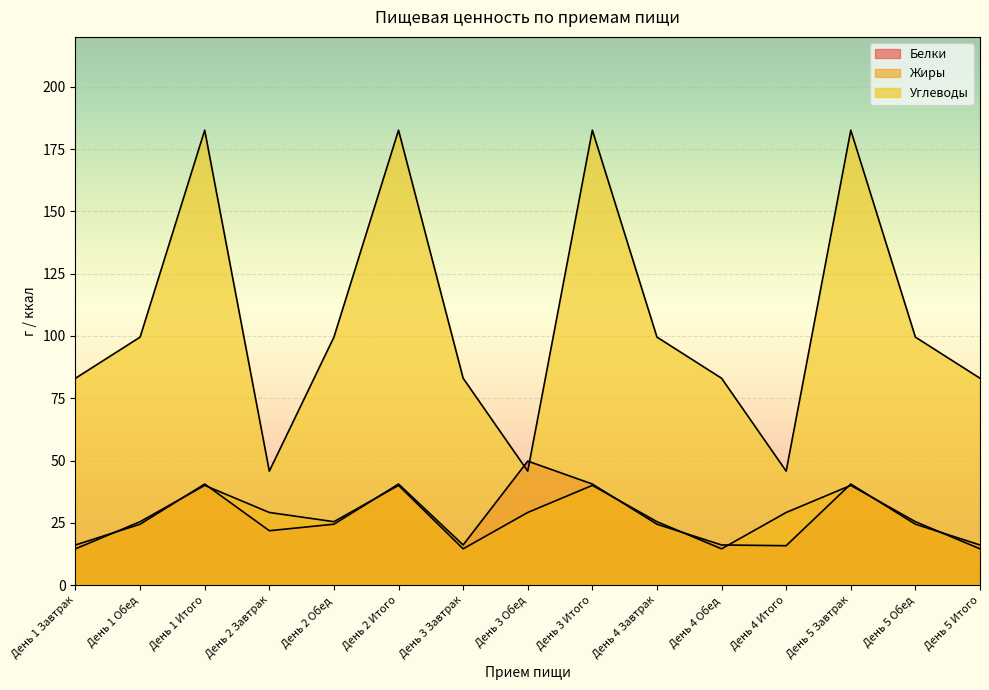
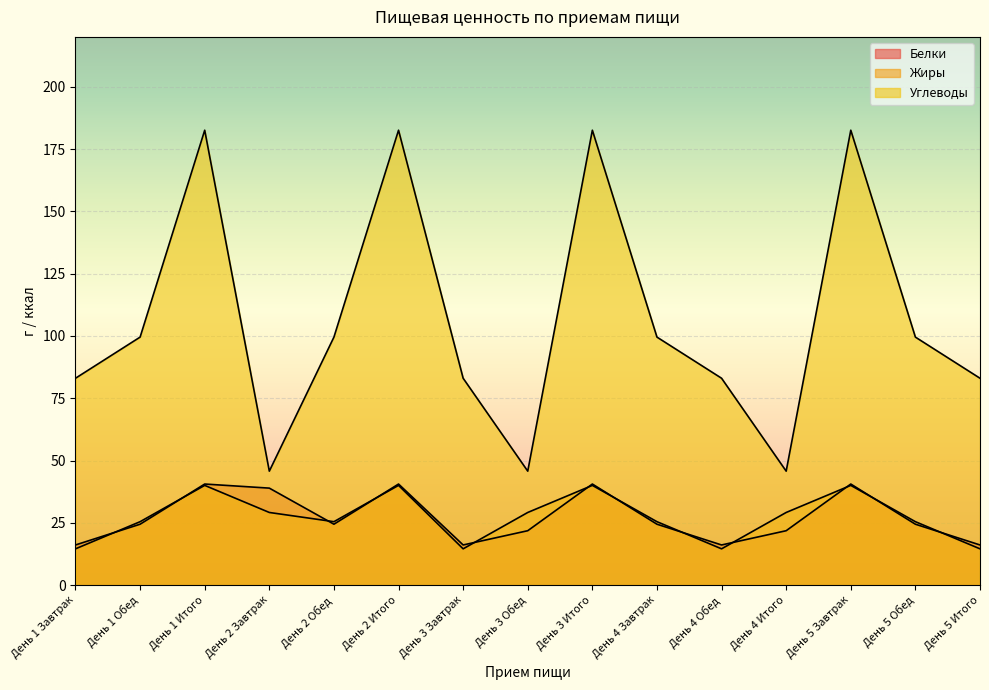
Белки, День 2 Завтрак: 22 -> 39
Белки, День 3 Обед: 50 -> 22
Белки, День 4 Итого: 16 -> 22
